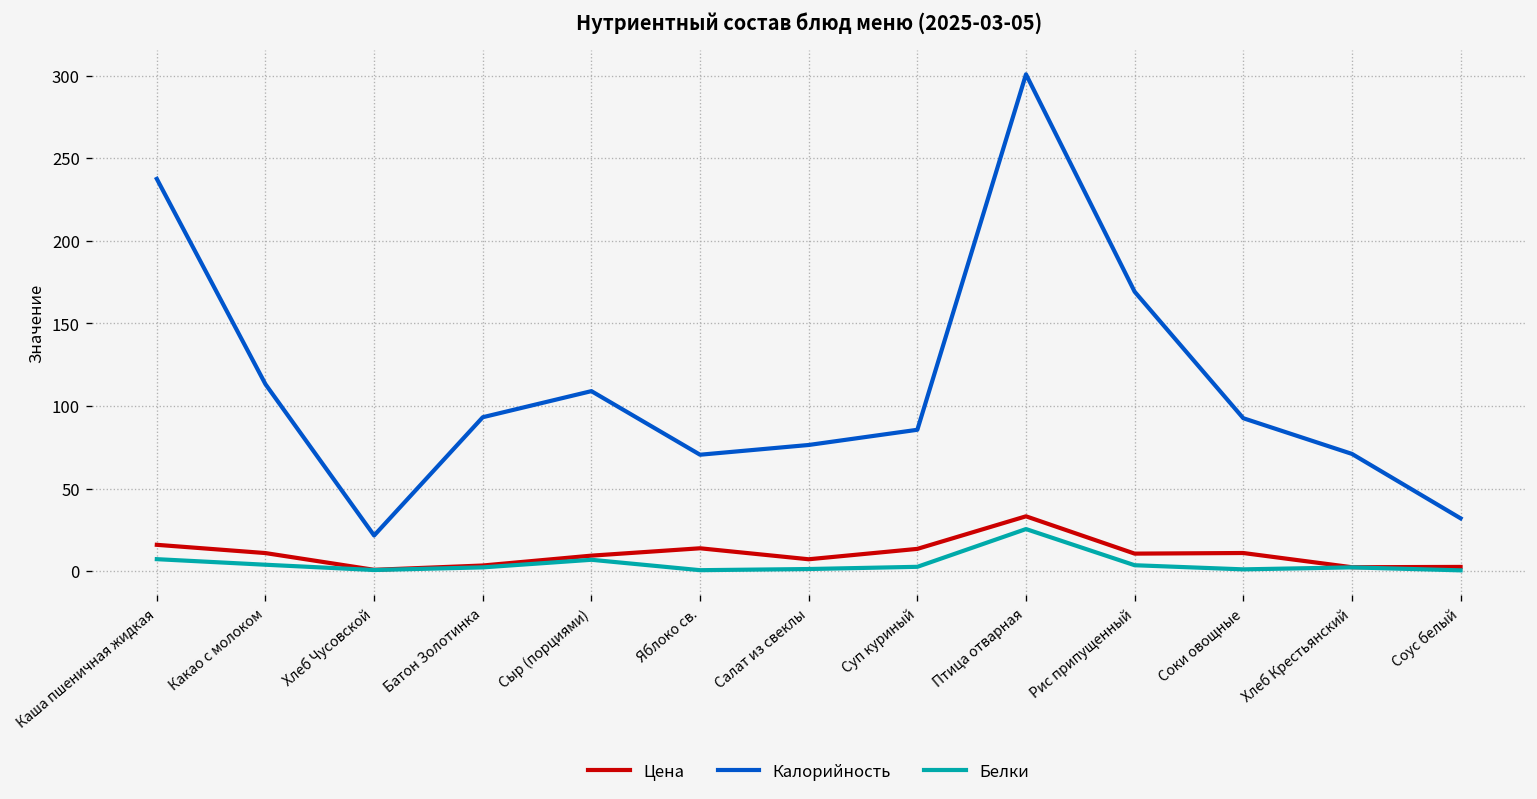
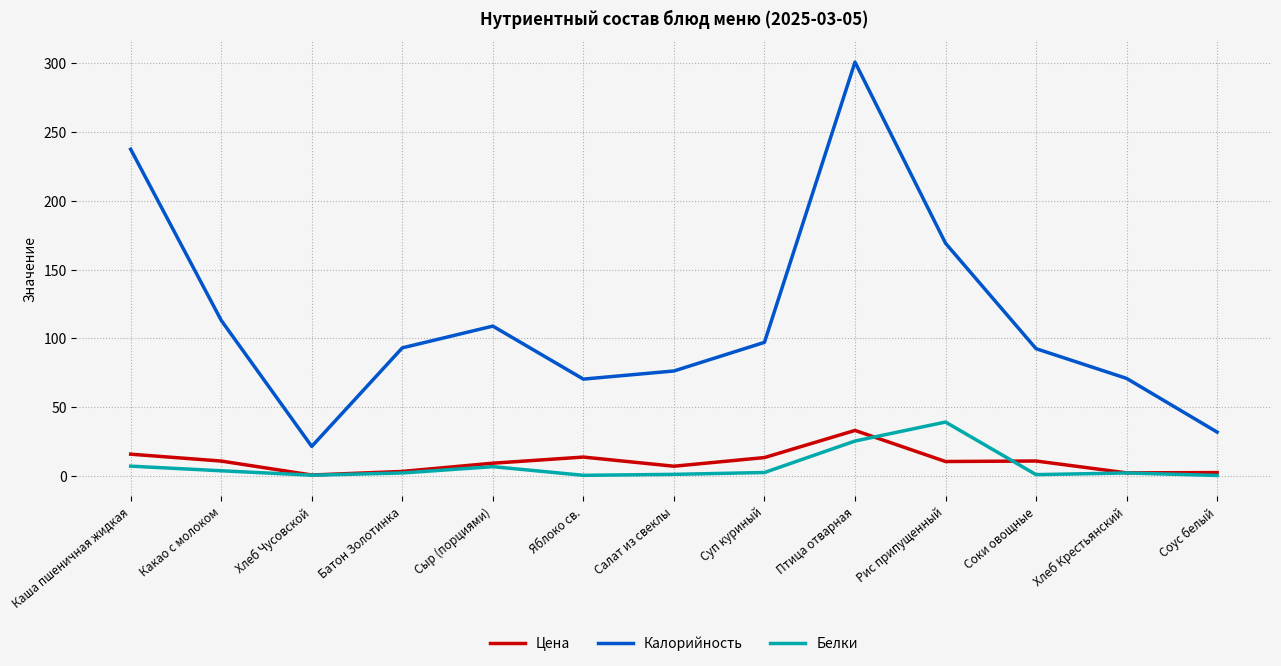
Калорийность, Суп куриный: 86 -> 97
Белки, Рис припущенный: 4 -> 39
